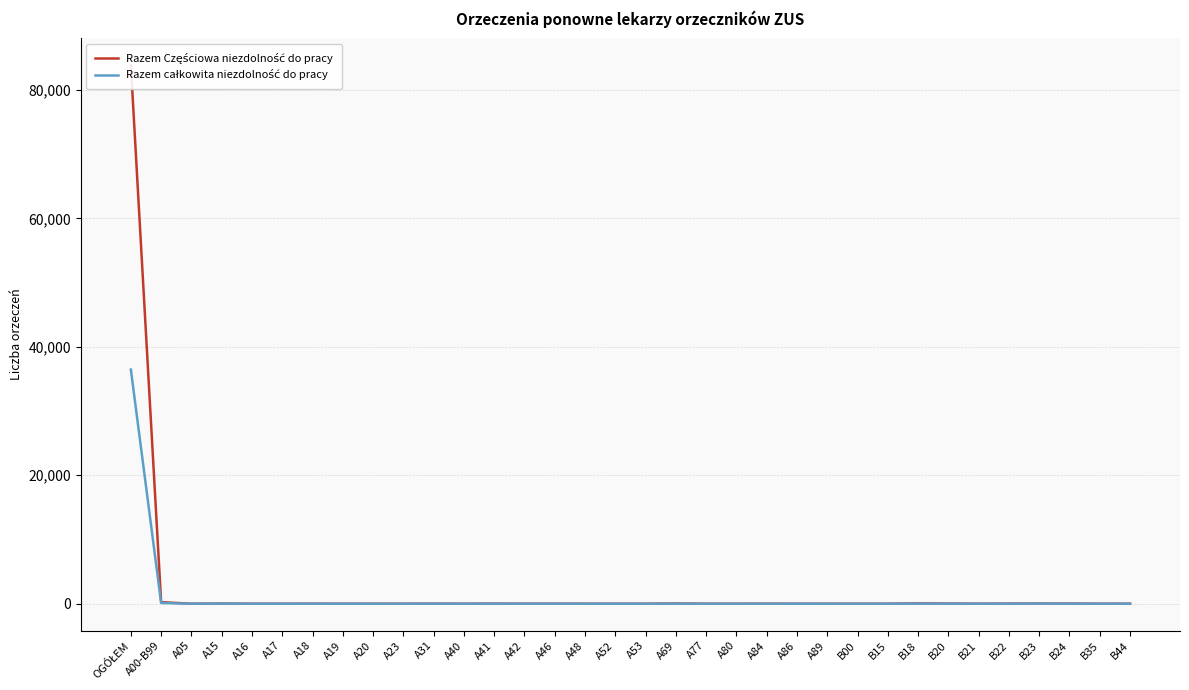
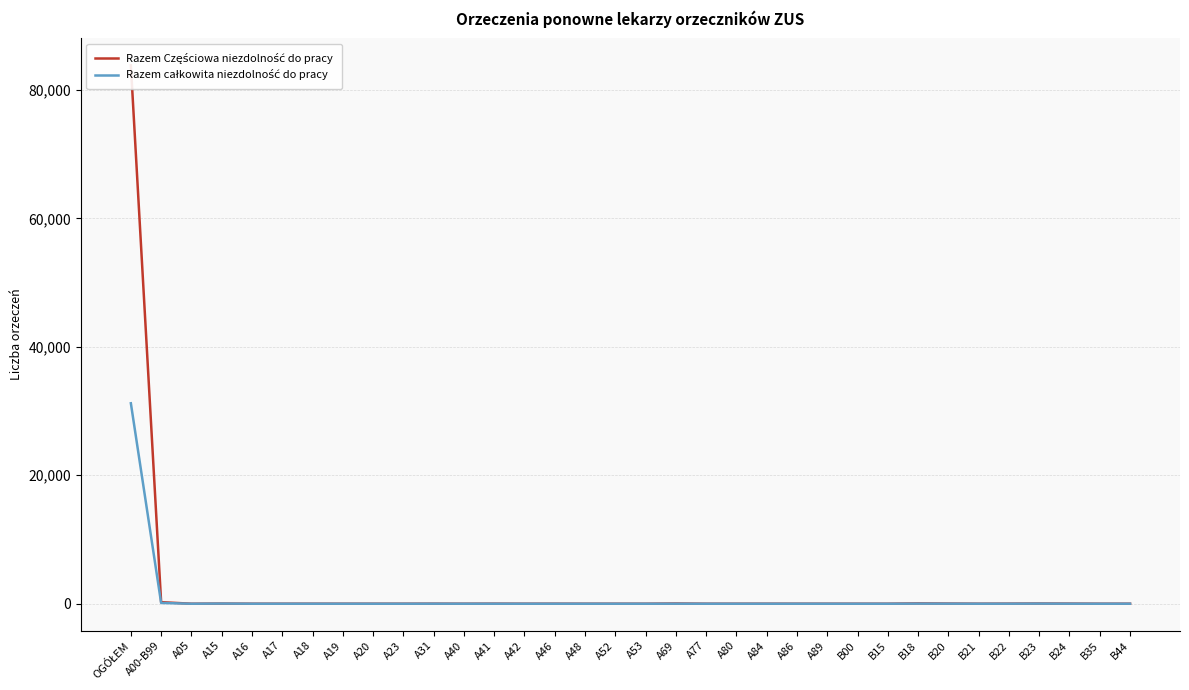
Razem całkowita niezdolność do pracy, OGÓŁEM: 36,000 -> 31,000
